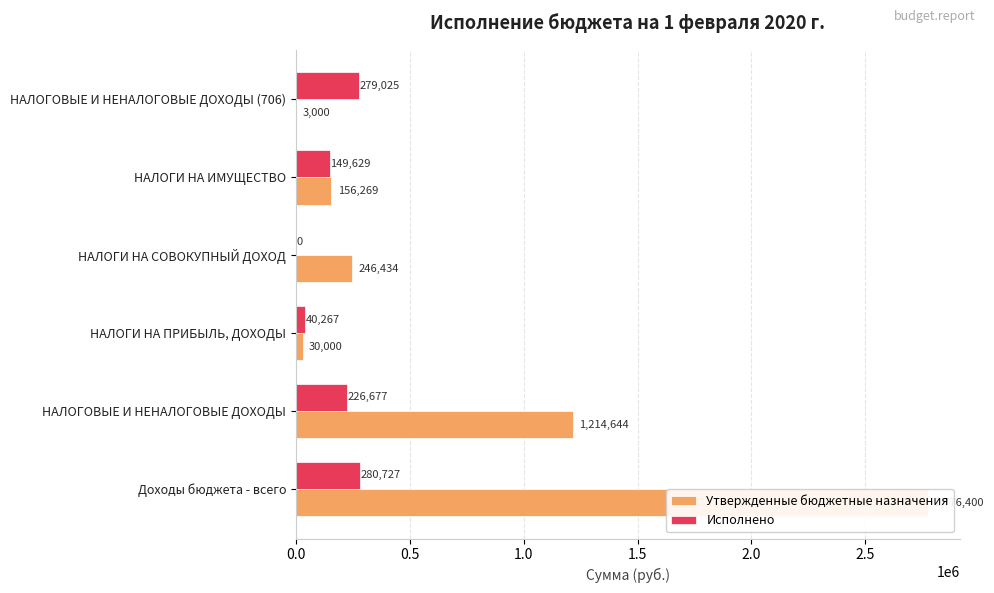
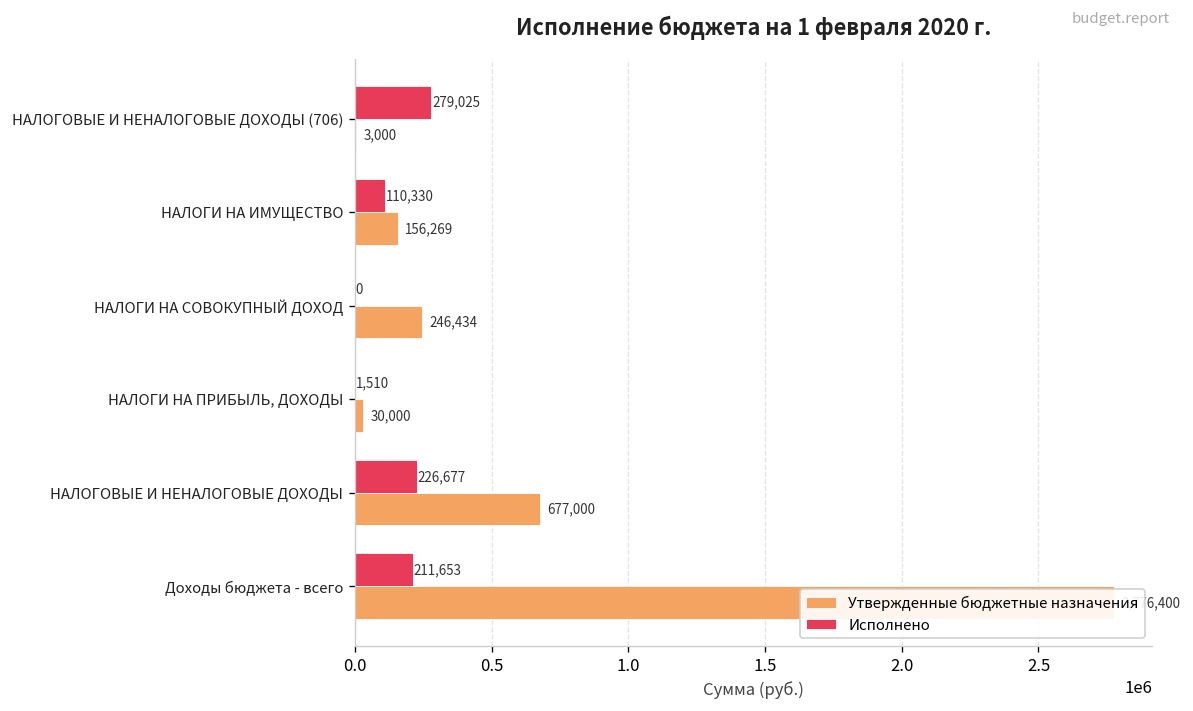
Исполнено, НАЛОГИ НА ИМУЩЕСТВО: 149,629 -> 110,330
Исполнено, НАЛОГИ НА ПРИБЫЛЬ, ДОХОДЫ: 40,267 -> 1,510
Утвержденные бюджетные назначения, НАЛОГОВЫЕ И НЕНАЛОГОВЫЕ ДОХОДЫ: 1,214,644 -> 677,000
Исполнено, Доходы бюджета - всего: 280,727 -> 211,653
